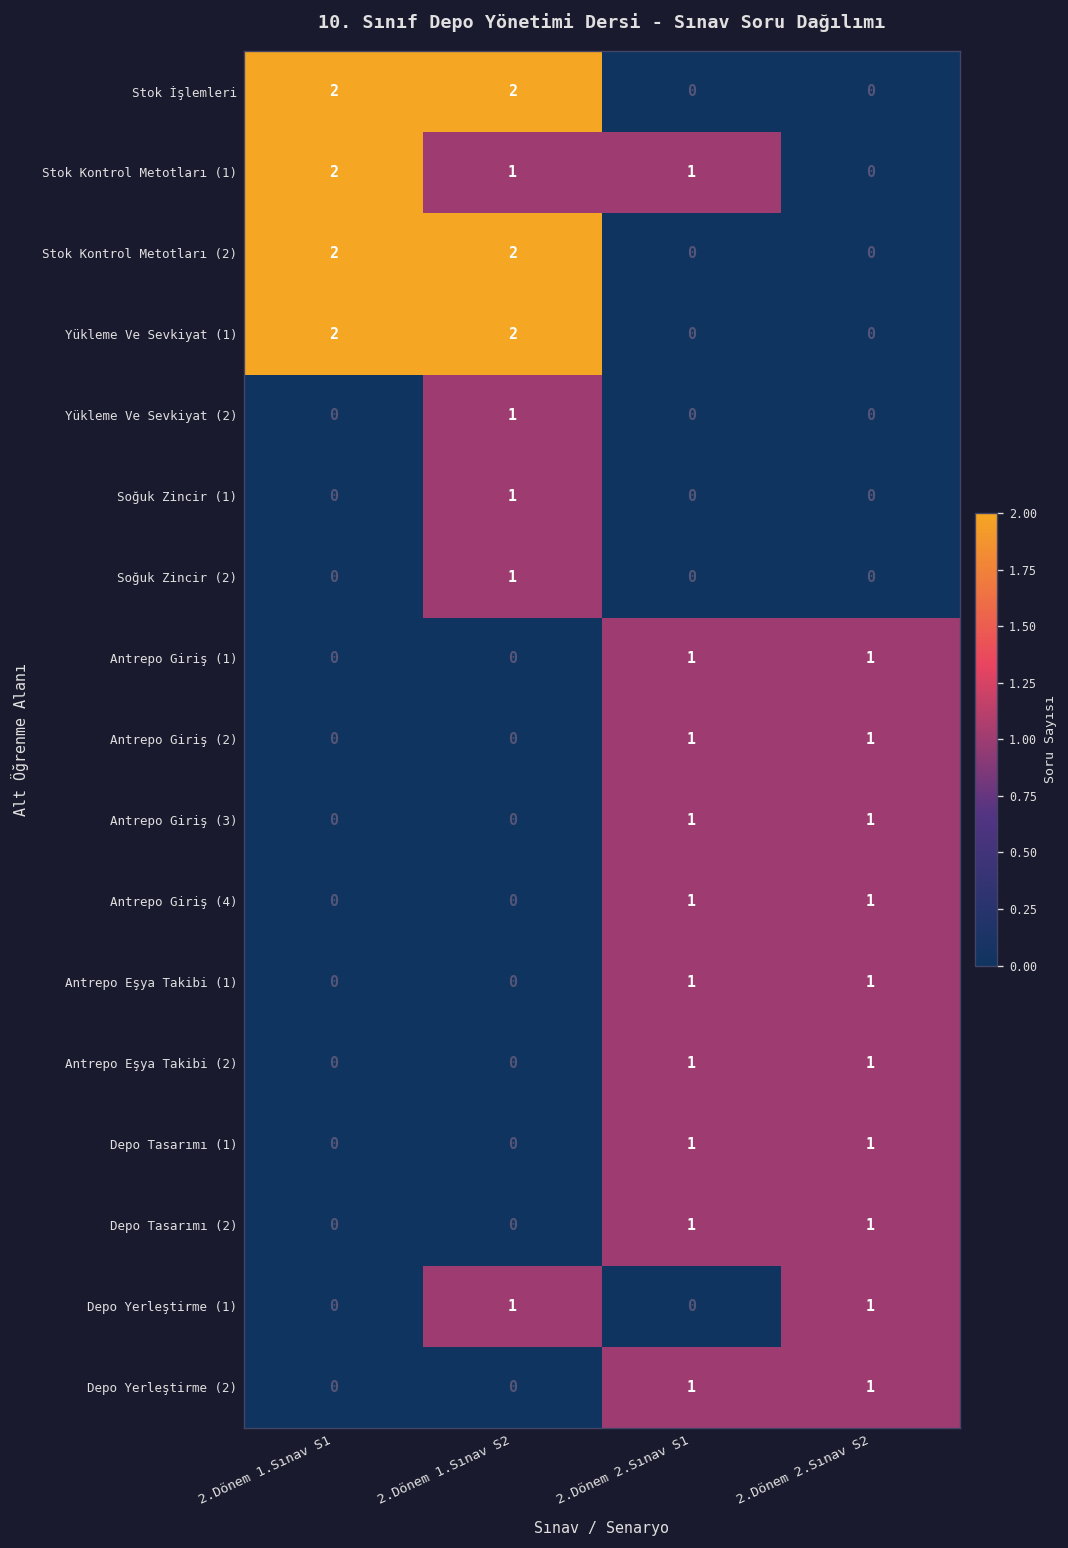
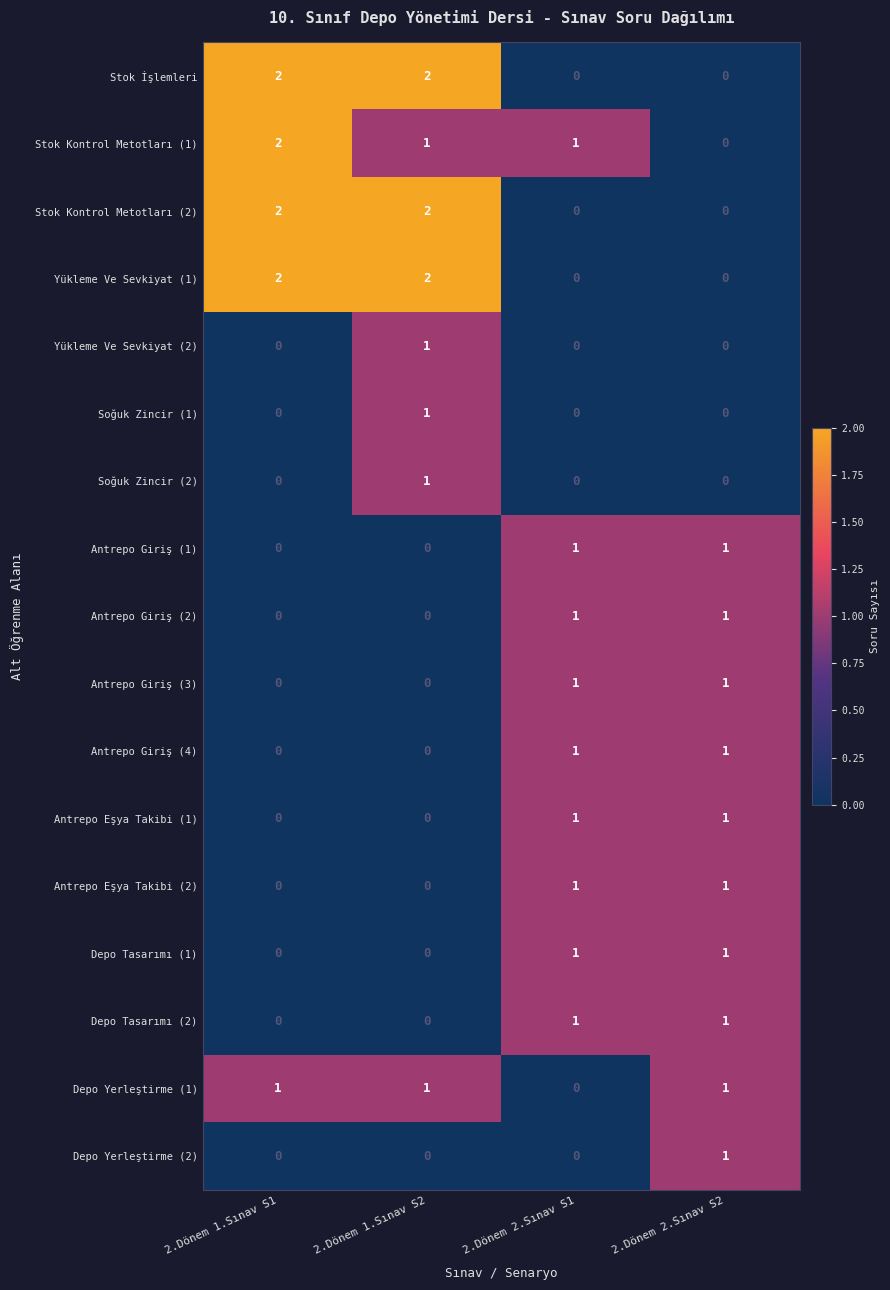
Depo Yerleştirme (1), 2.Dönem 1.Sınav S1: 0 -> 1
Depo Yerleştirme (2), 2.Dönem 2.Sınav S1: 1 -> 0
